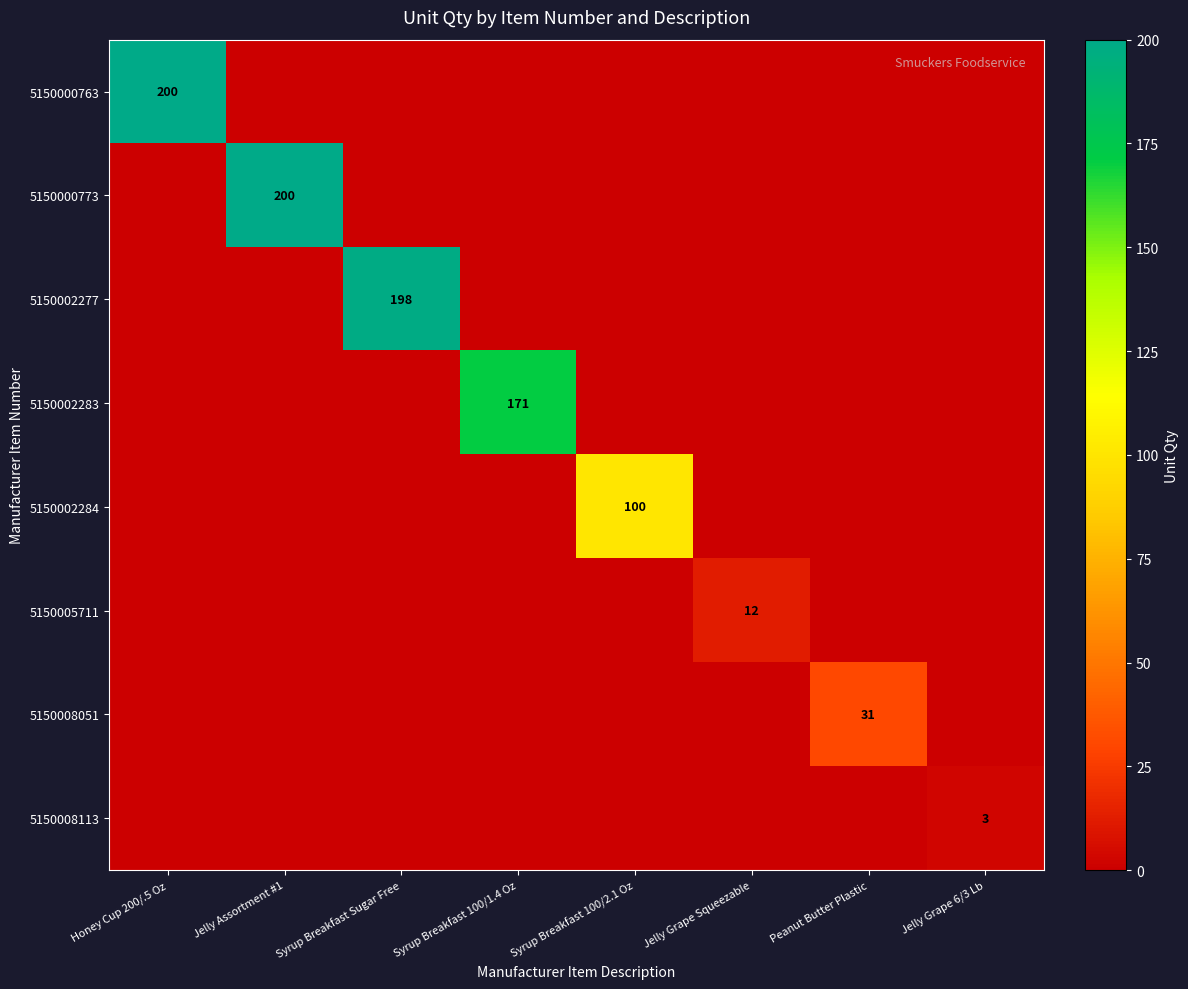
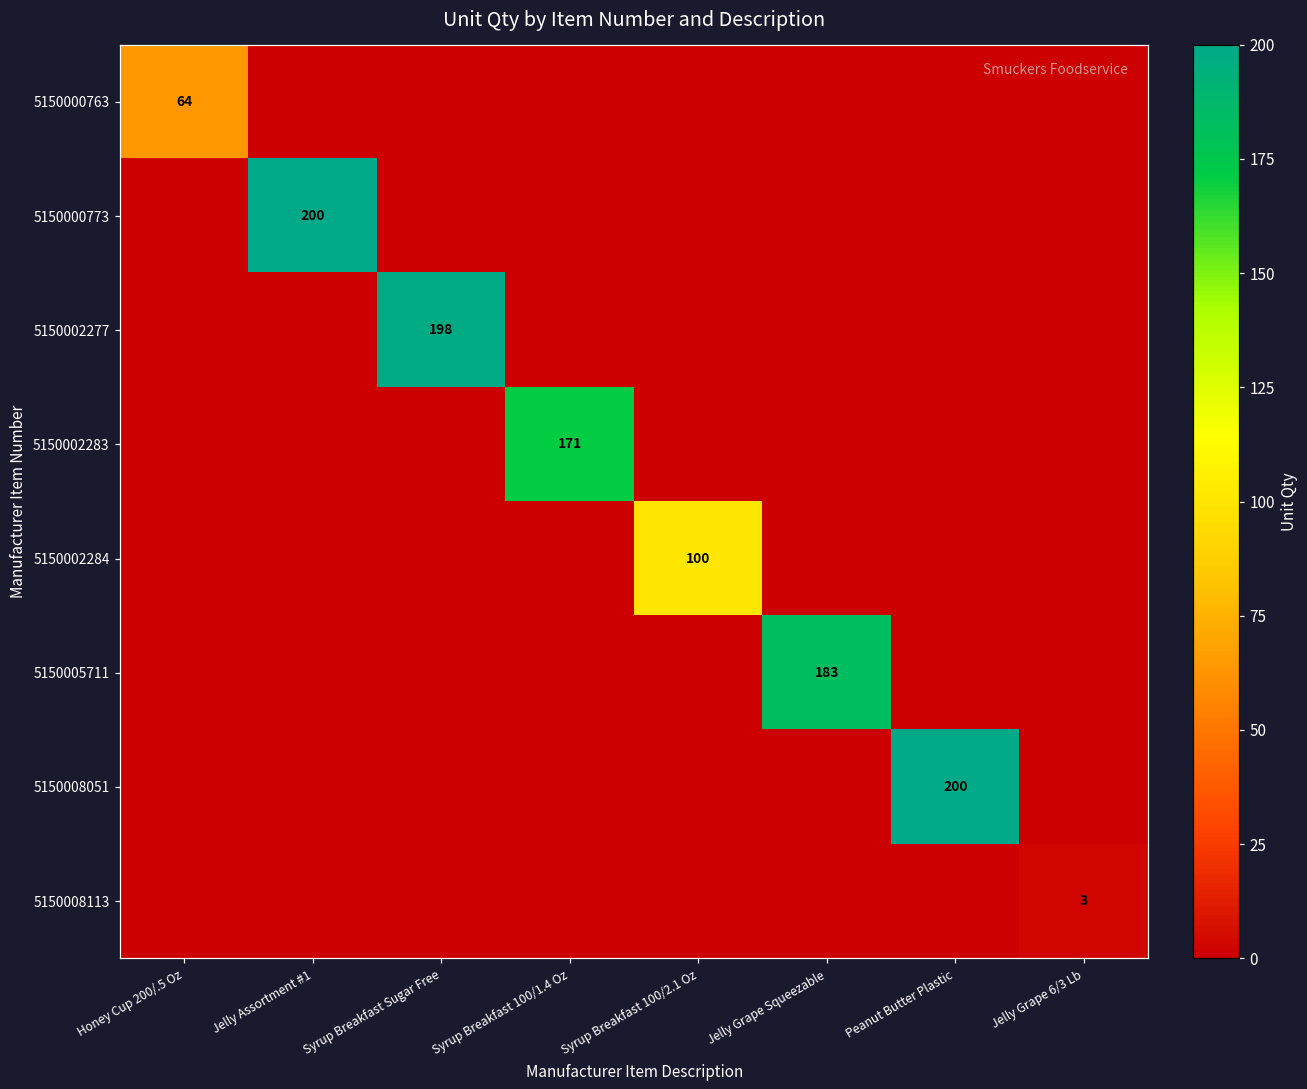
5150000763, Honey Cup 200/.5 Oz: 200 -> 64
5150005711, Jelly Grape Squeezable: 12 -> 183
5150008051, Peanut Butter Plastic: 31 -> 200
